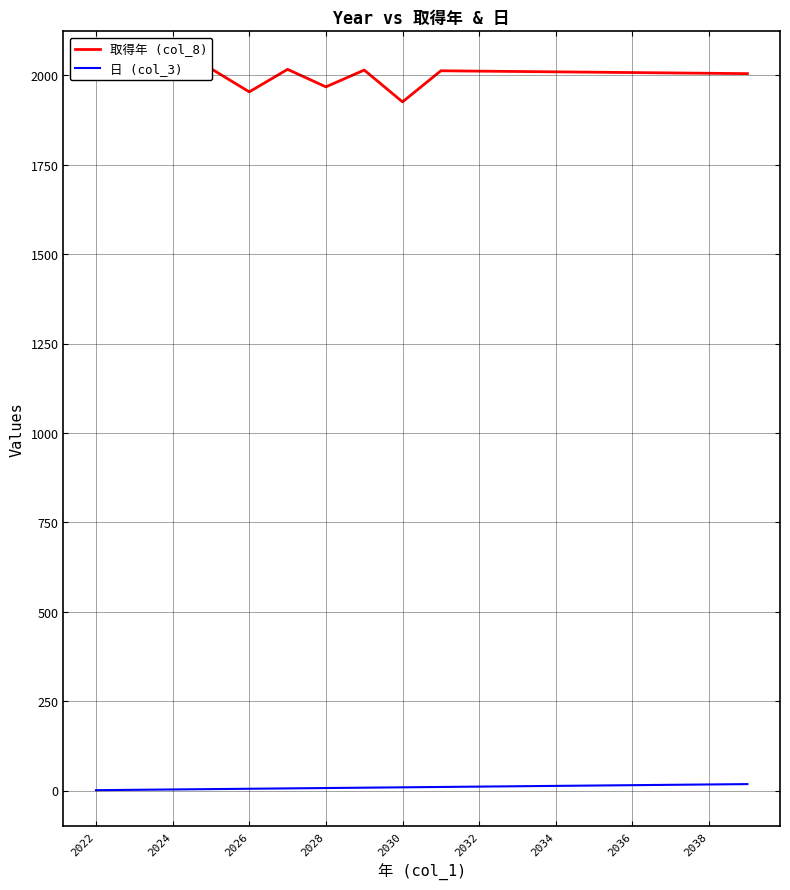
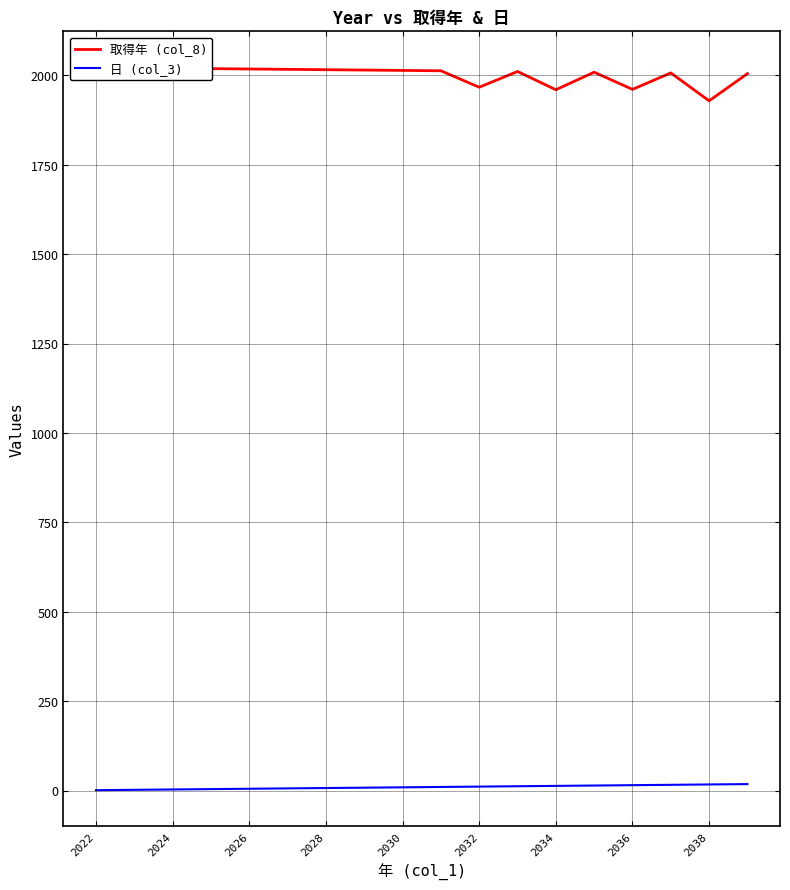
取得年 (col_8), 2026: 1950 -> 2020
取得年 (col_8), 2028: 1970 -> 2020
取得年 (col_8), 2030: 1930 -> 2010
取得年 (col_8), 2032: 2010 -> 1970
取得年 (col_8), 2034: 2010 -> 1960
取得年 (col_8), 2036: 2010 -> 1960
取得年 (col_8), 2038: 2010 -> 1930
